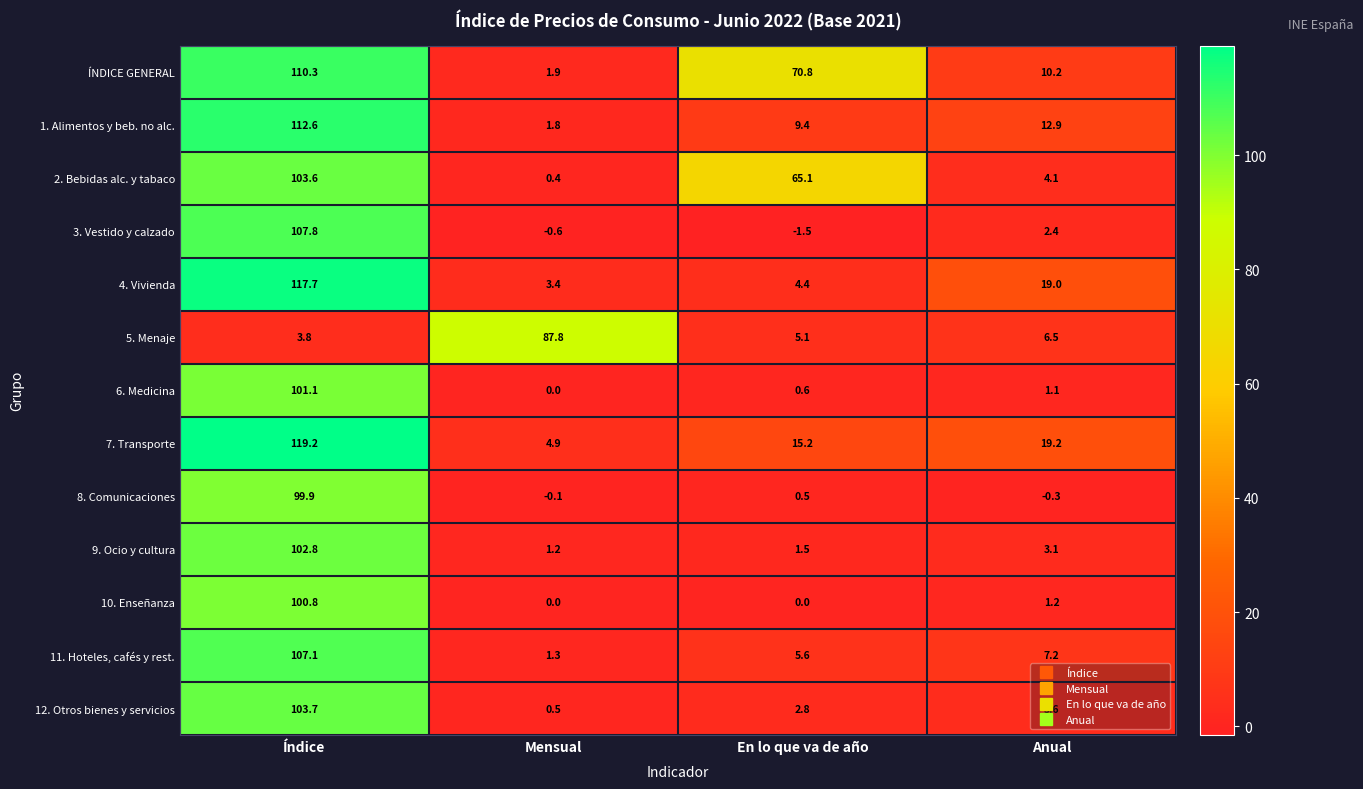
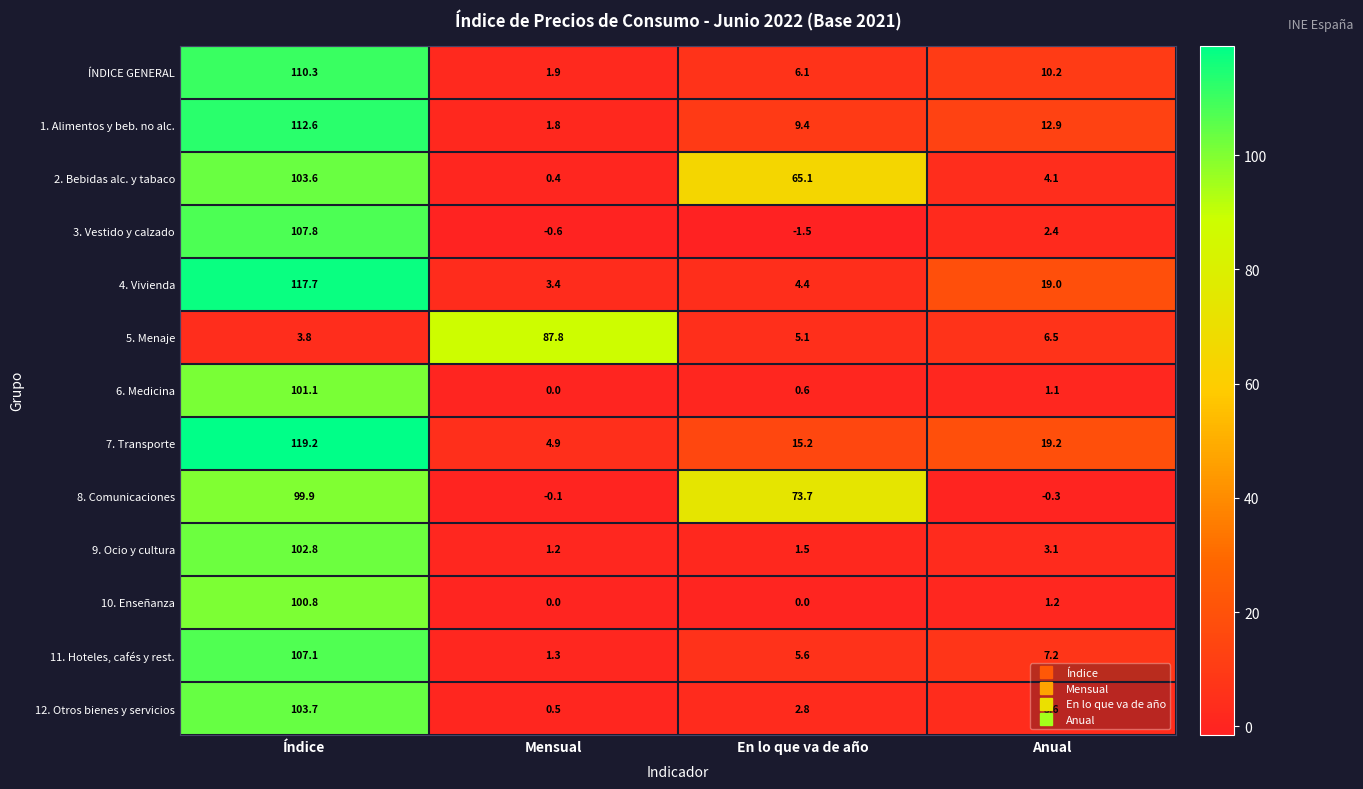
ÍNDICE GENERAL, En lo que va de año: 70.8 -> 6.1
8. Comunicaciones, En lo que va de año: 0.5 -> 73.7
